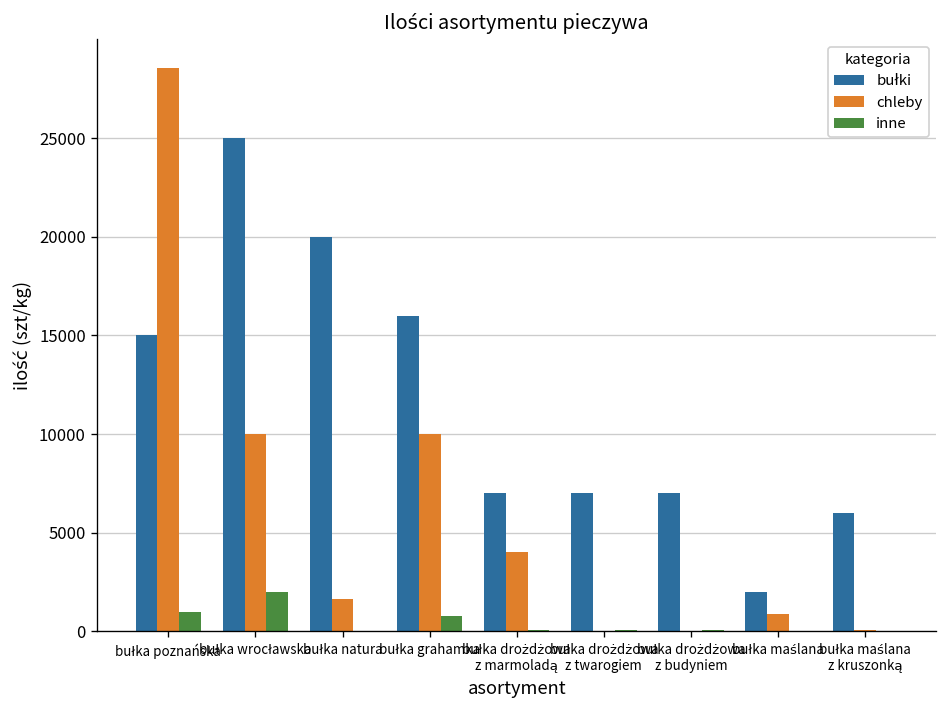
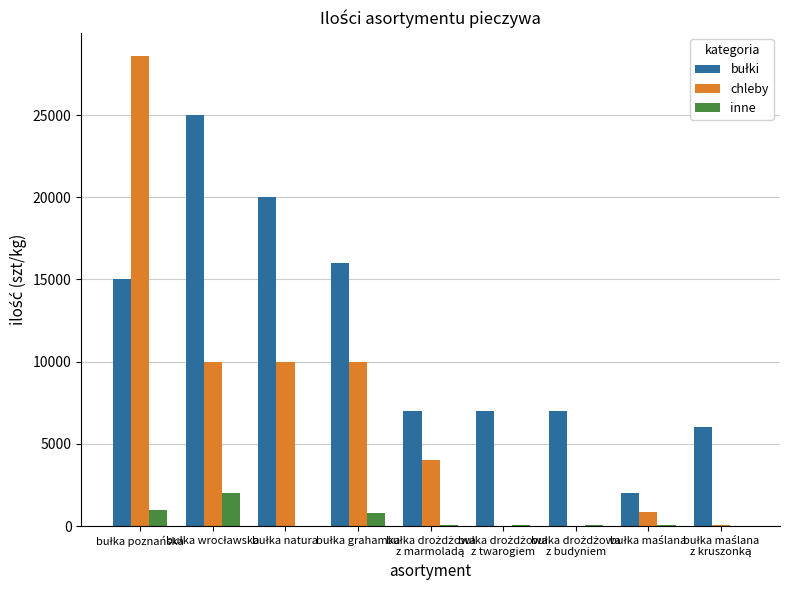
chleby, bułka natura: 1700 -> 10000
